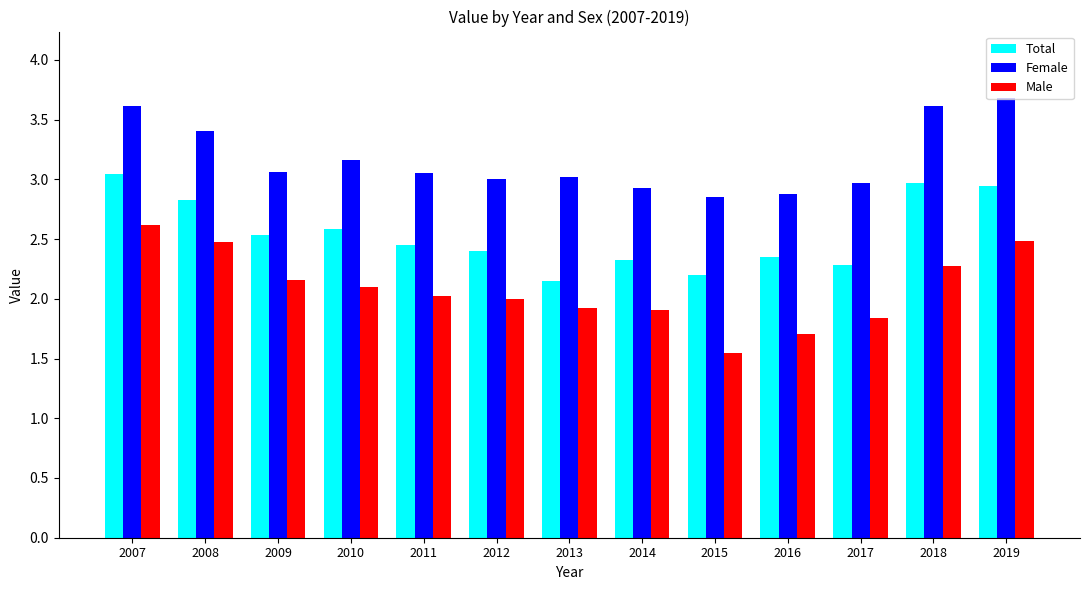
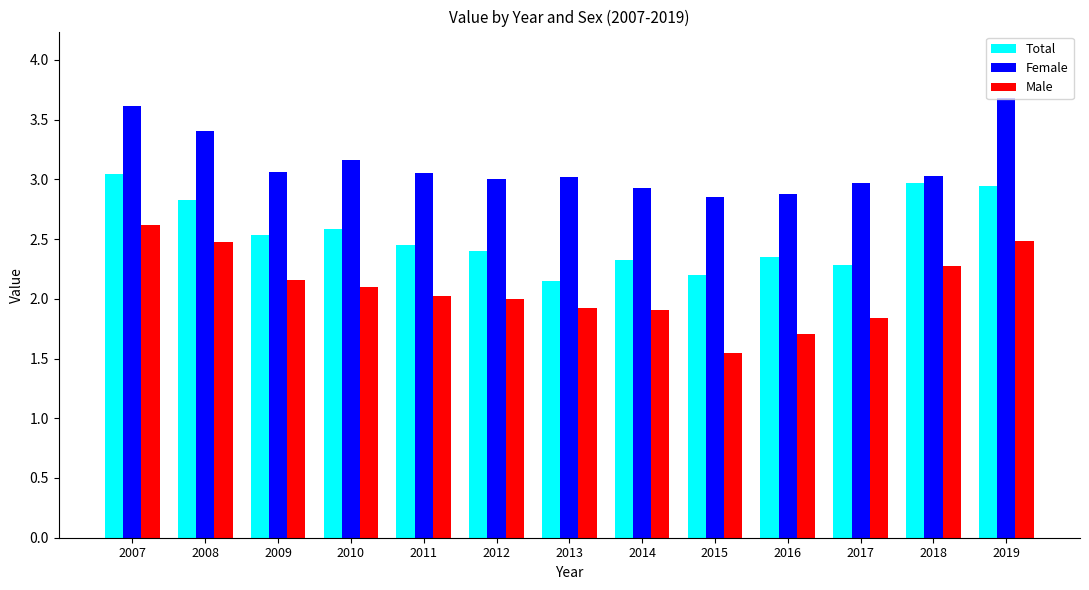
Female, 2018: 3.61 -> 3.03
